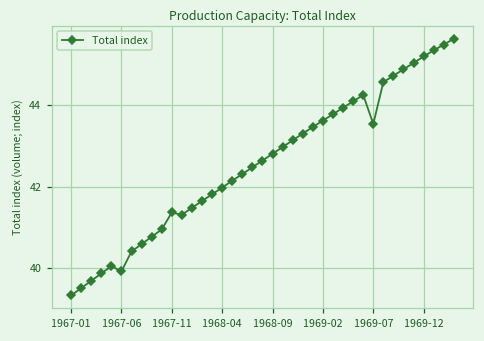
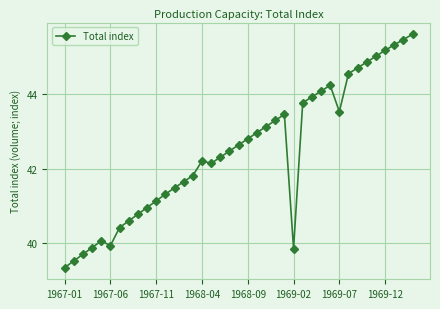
1967-11: 41.4 -> 41.1
1968-04: 42.0 -> 42.2
1969-02: 43.6 -> 39.9
